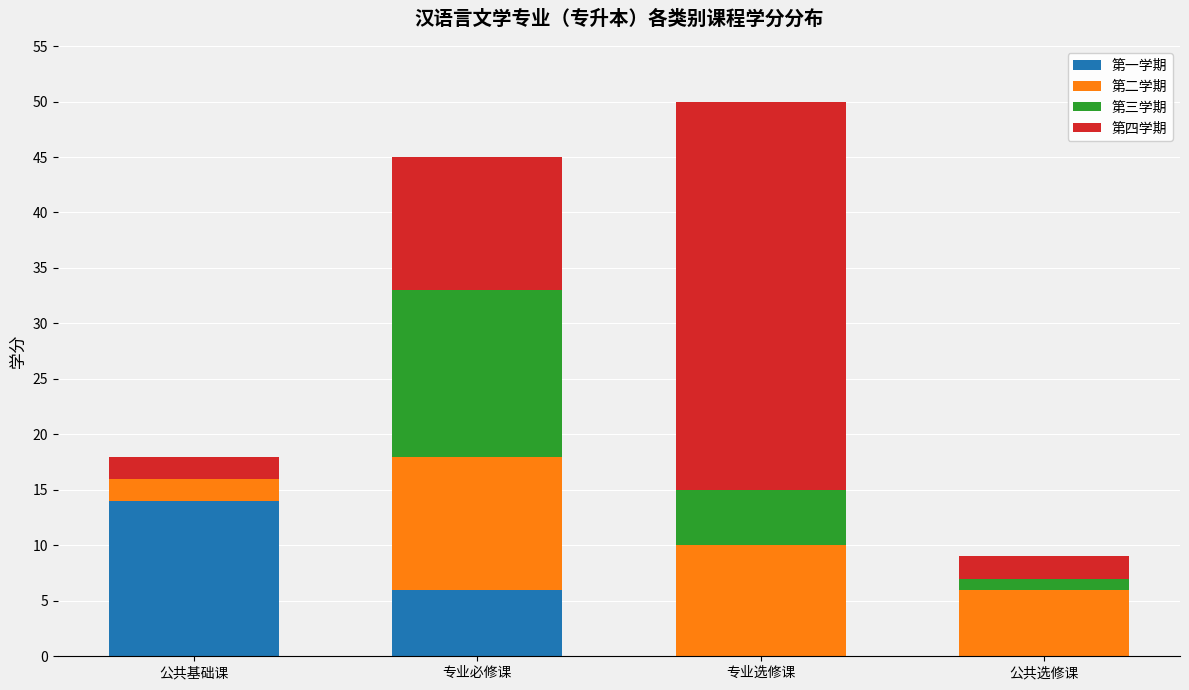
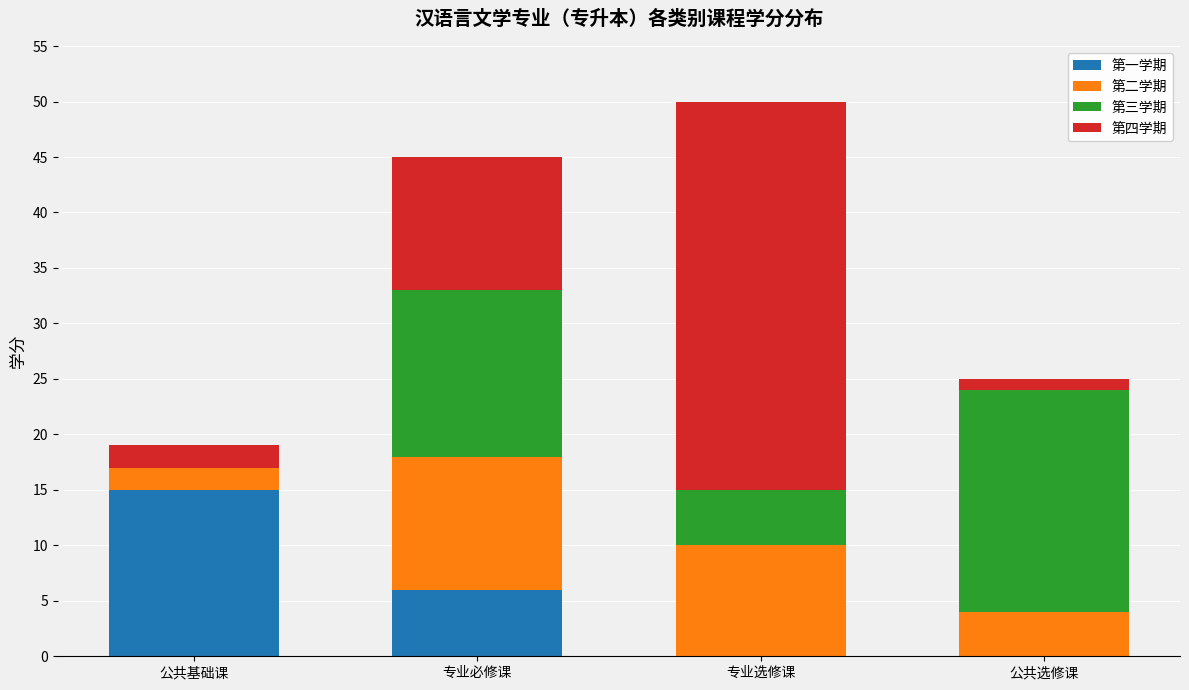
第一学期, 公共基础课: 14 -> 15
第二学期, 公共选修课: 6 -> 4
第三学期, 公共选修课: 1 -> 20
第四学期, 公共选修课: 2 -> 1
